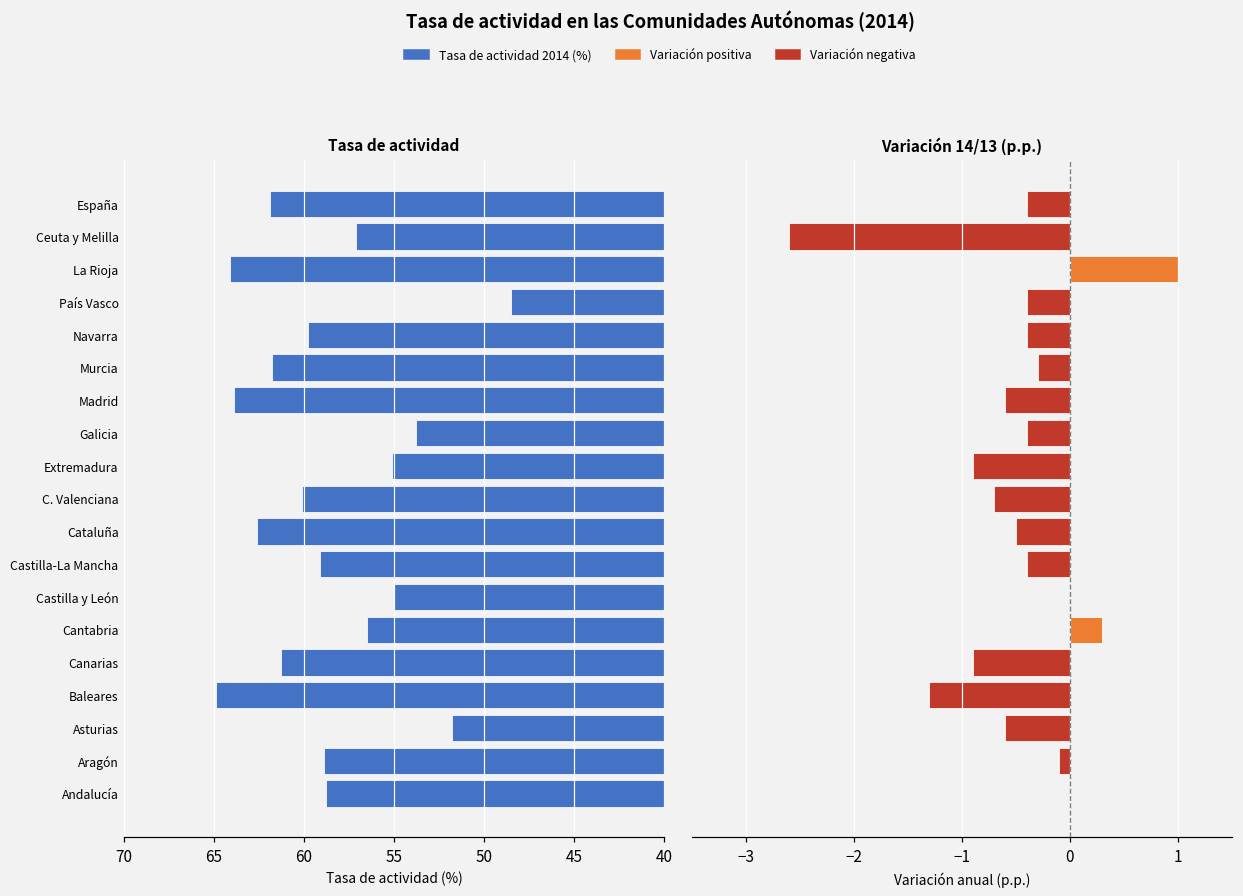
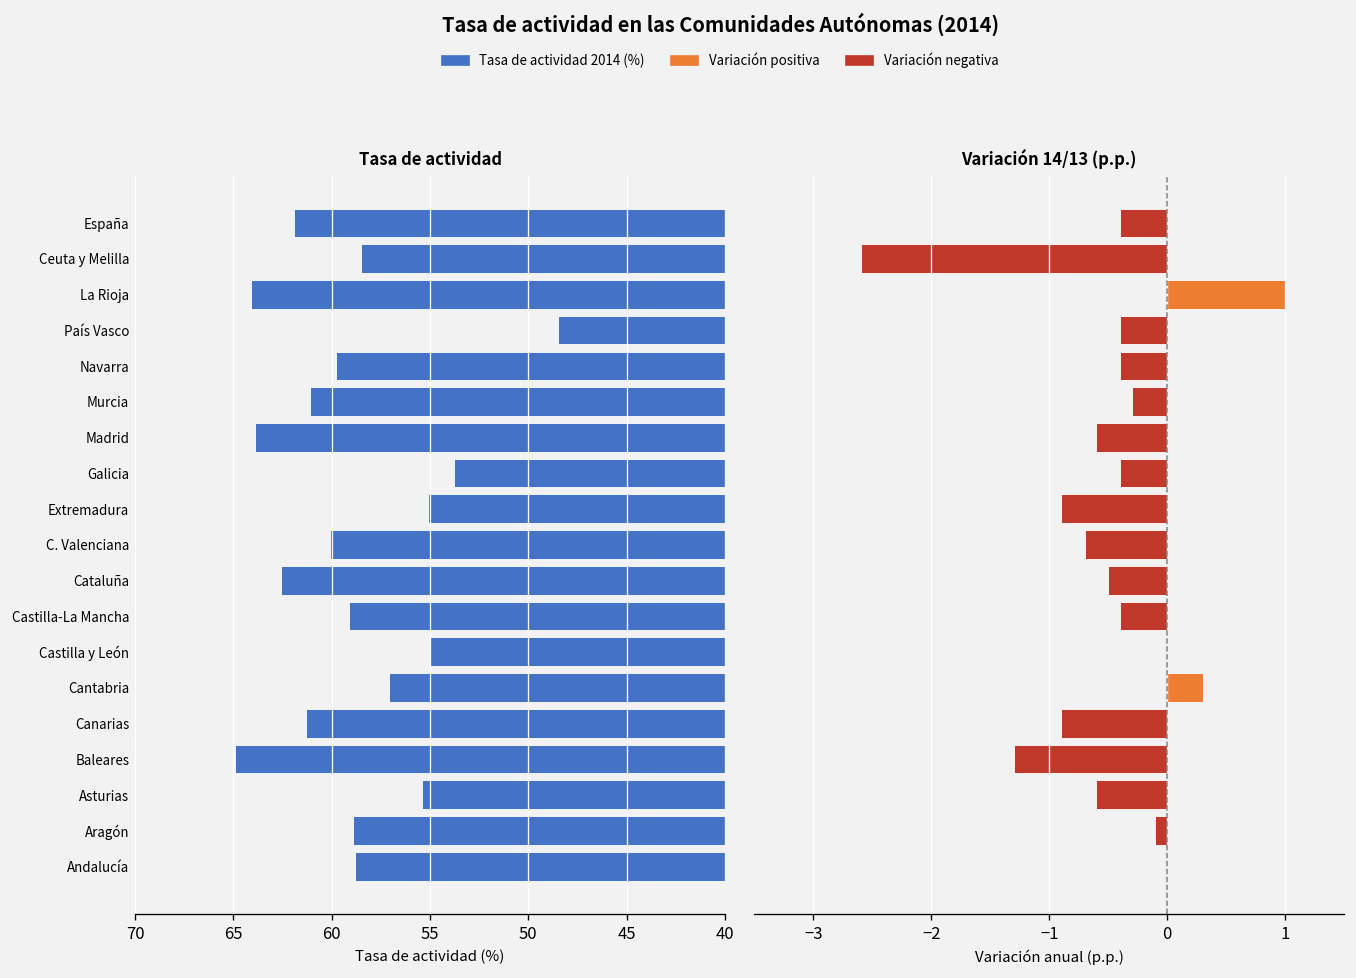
Tasa de actividad, Ceuta y Melilla: 57.1 -> 58.5
Tasa de actividad, Murcia: 61.8 -> 61.1
Tasa de actividad, Cantabria: 56.5 -> 57.1
Tasa de actividad, Asturias: 51.8 -> 55.4
